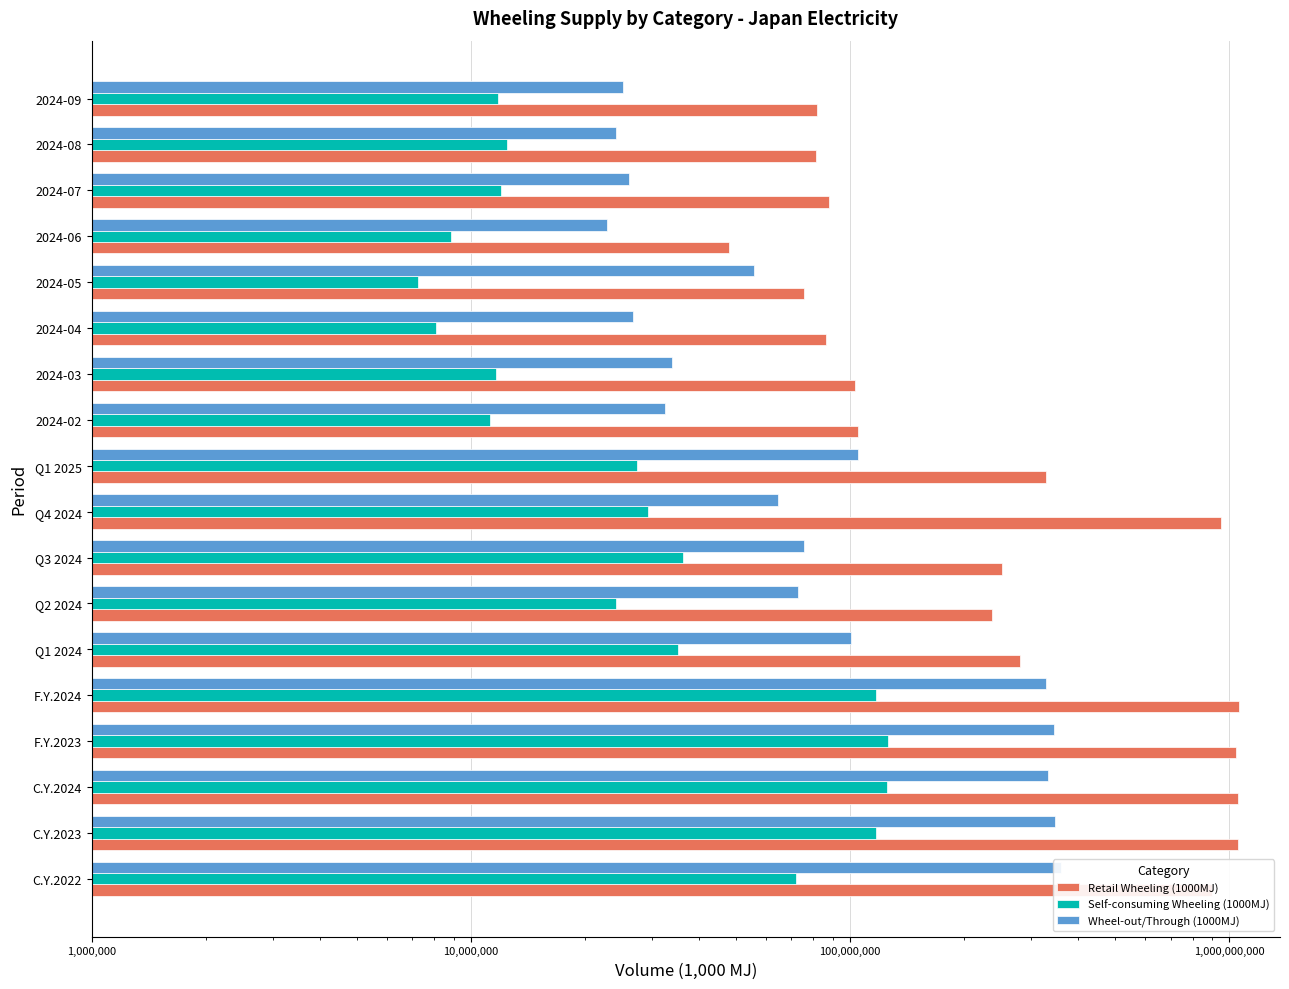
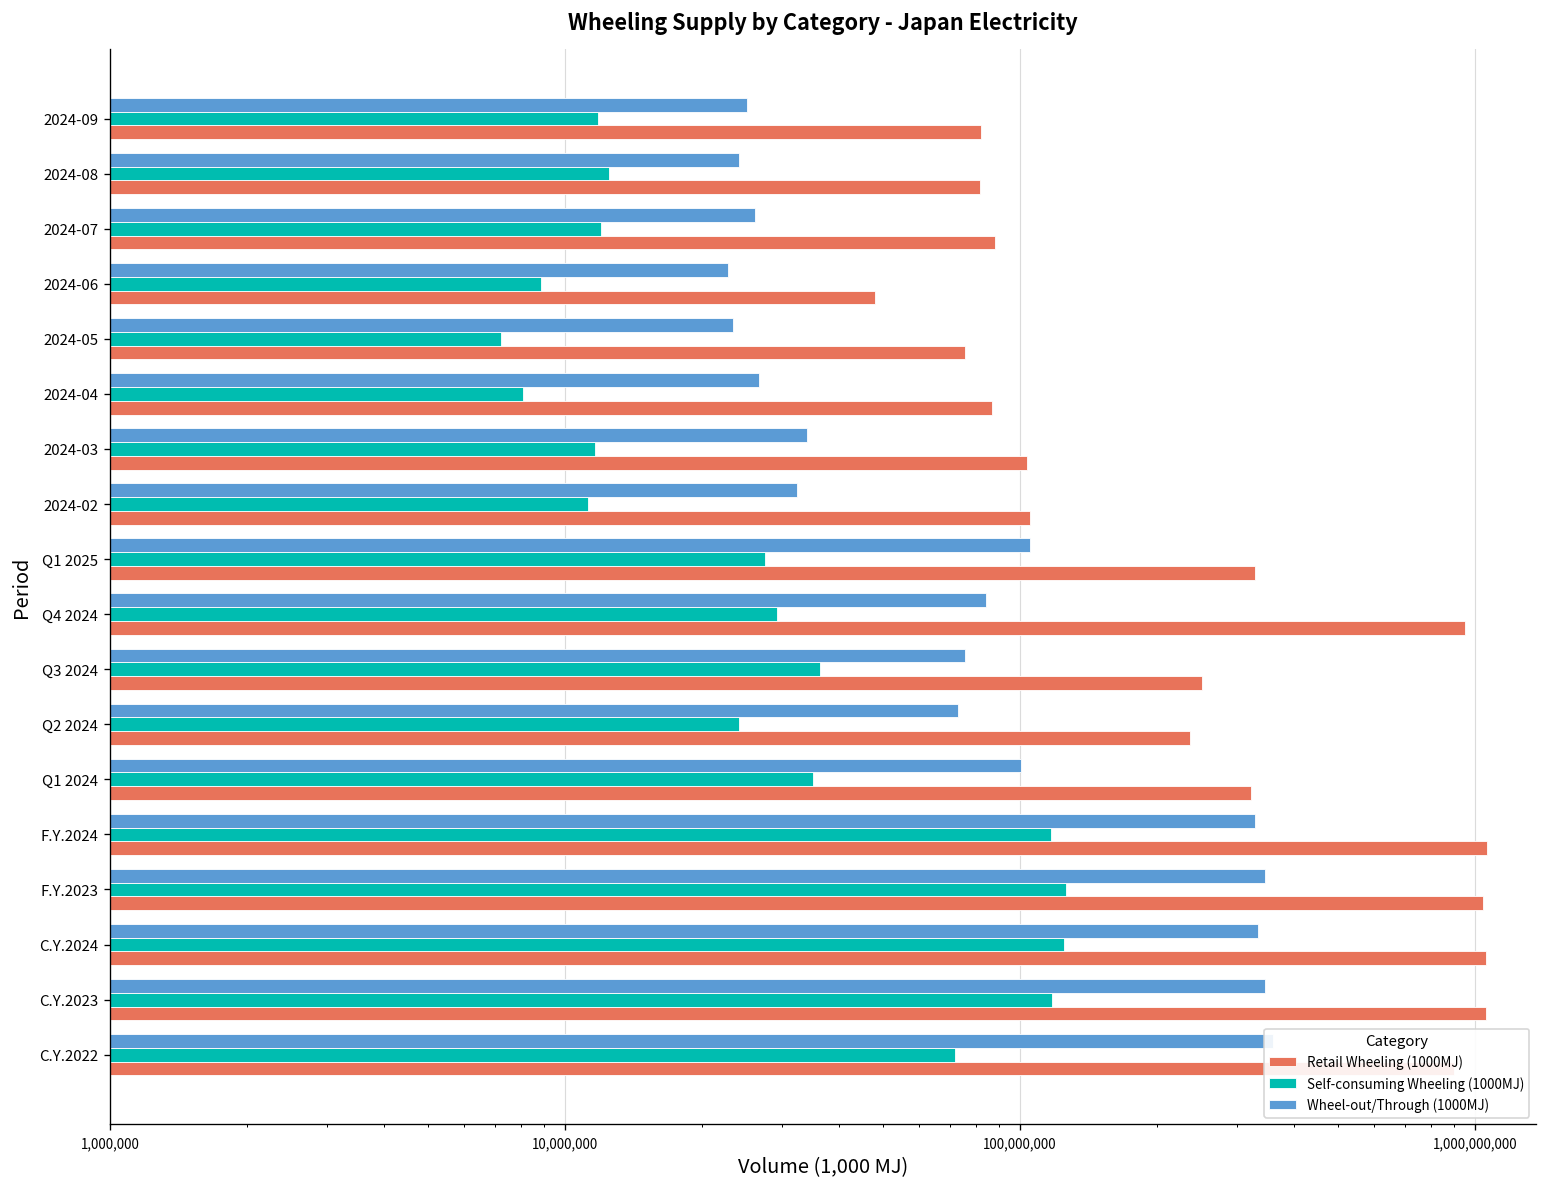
Wheel-out/Through (1000MJ), 2024-05: 56,000,000 -> 23,000,000
Wheel-out/Through (1000MJ), Q4 2024: 65,000,000 -> 84,000,000
Retail Wheeling (1000MJ), Q1 2024: 280,000,000 -> 320,000,000
